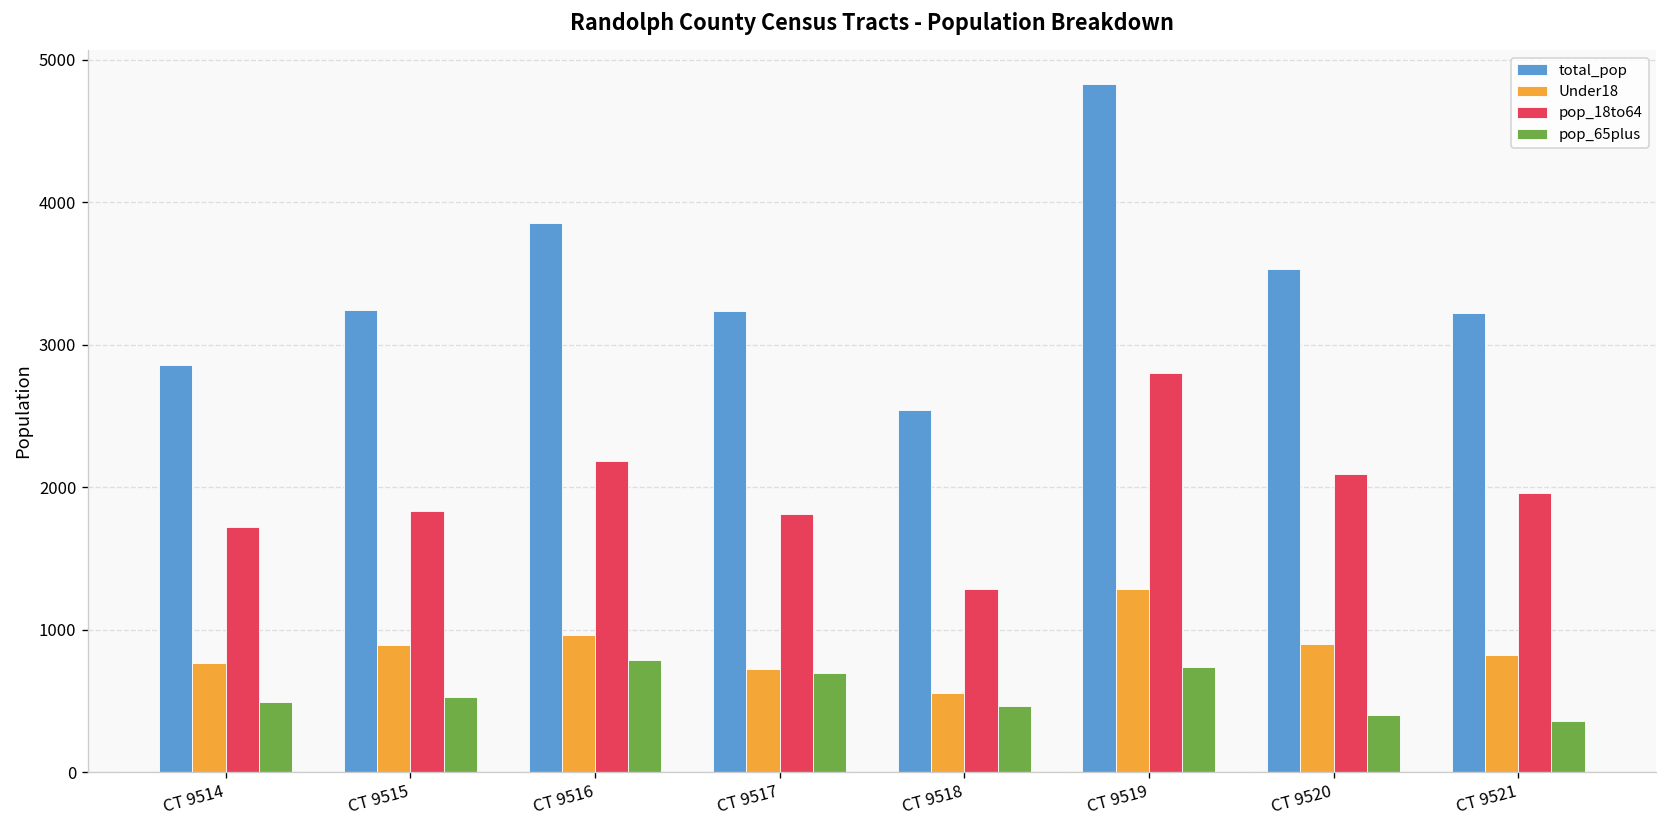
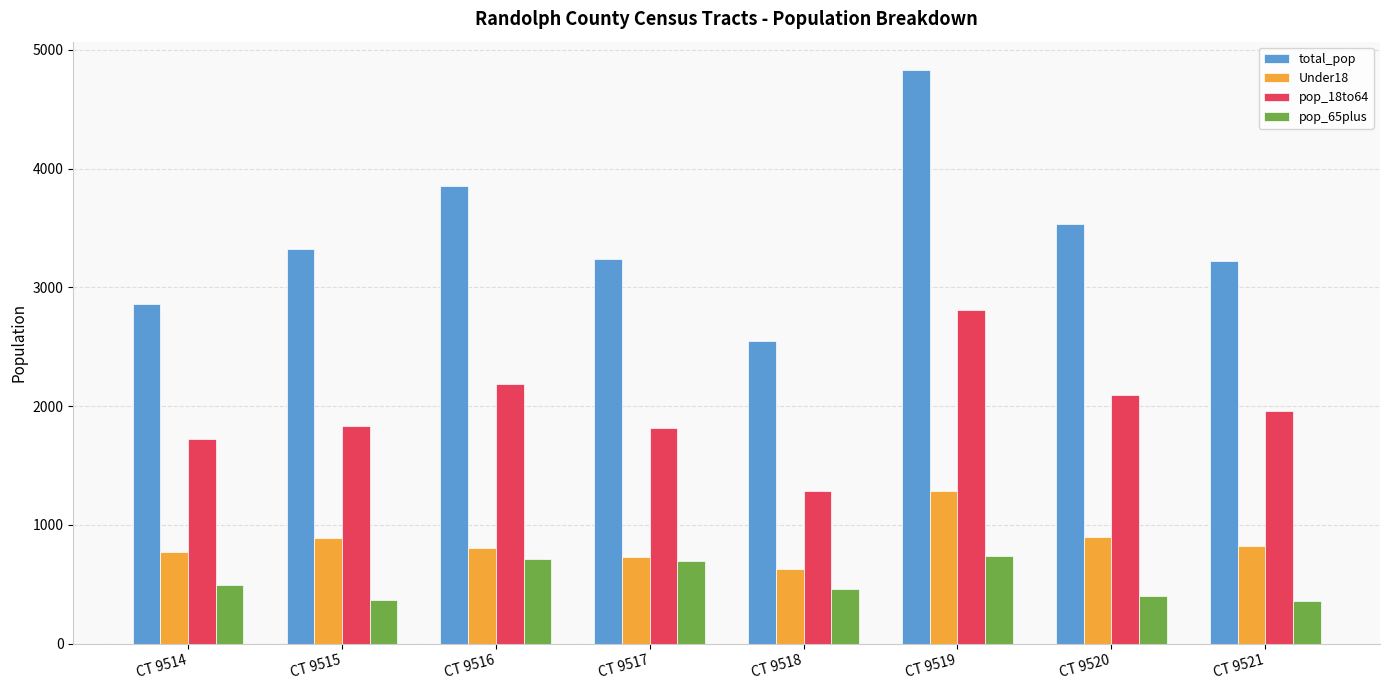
total_pop, CT 9515: 3250 -> 3320
pop_65plus, CT 9515: 530 -> 360
Under18, CT 9516: 960 -> 800
pop_65plus, CT 9516: 790 -> 710
Under18, CT 9518: 550 -> 630
